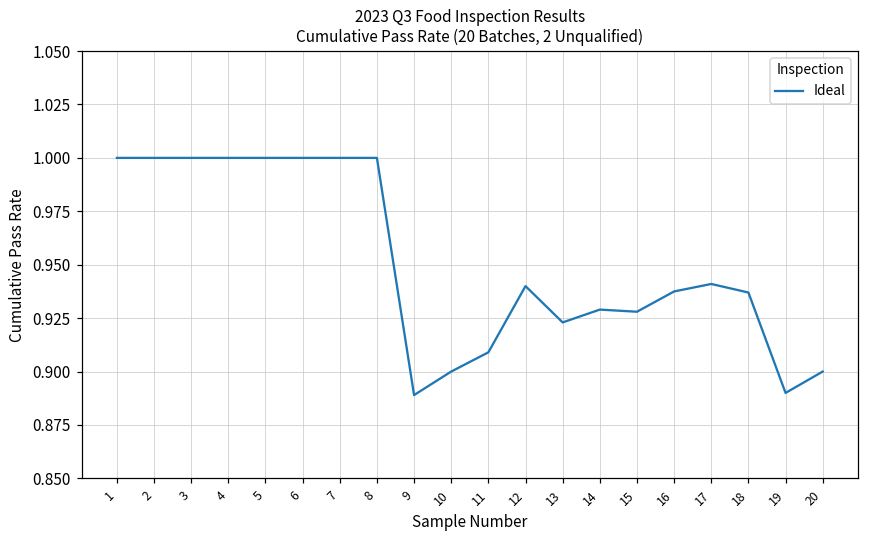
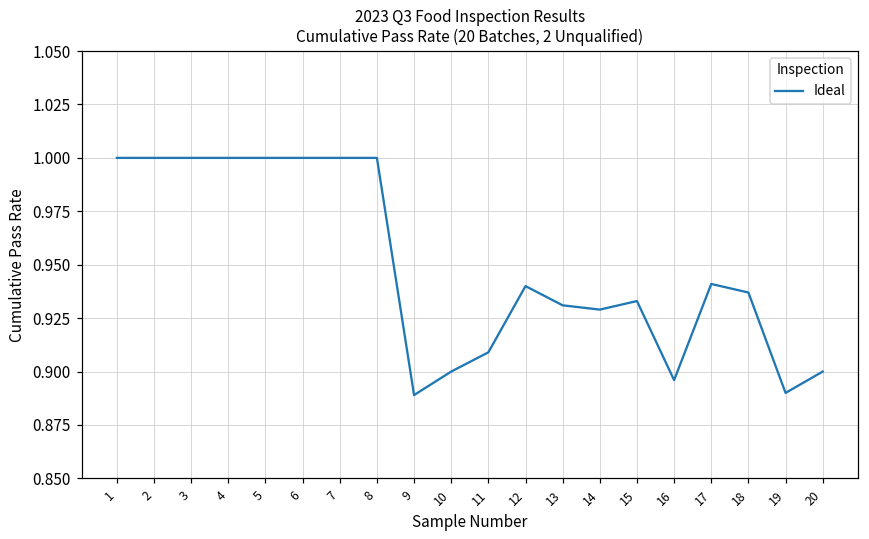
13: 0.923 -> 0.931
15: 0.928 -> 0.933
16: 0.938 -> 0.896
